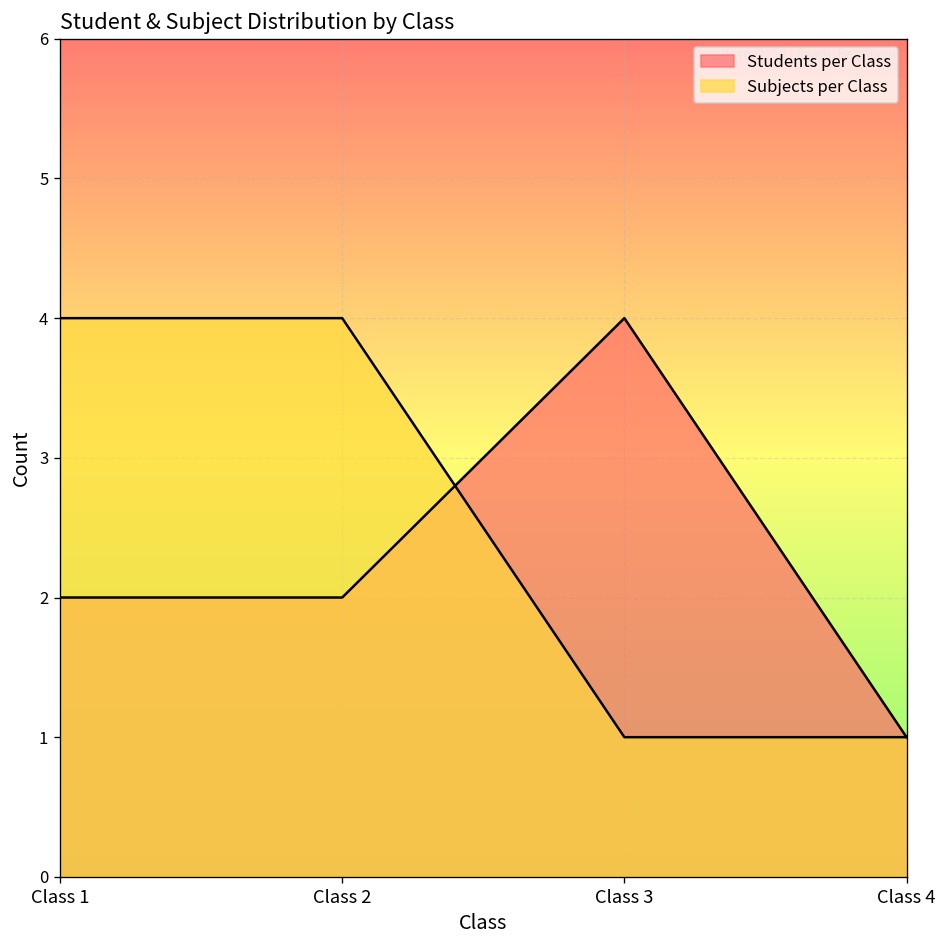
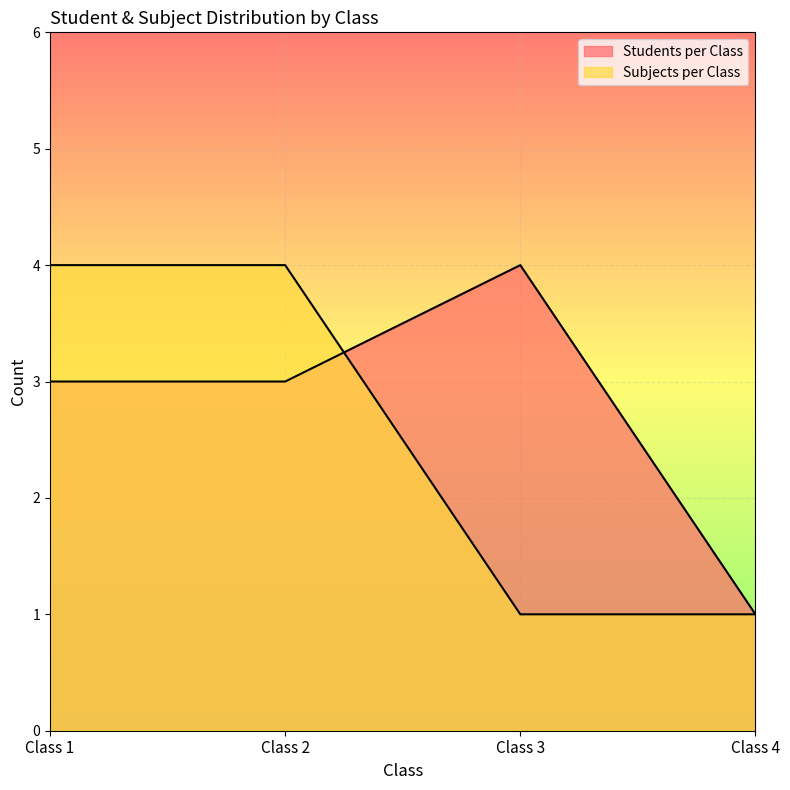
Students per Class, Class 1: 2 -> 3
Students per Class, Class 2: 2 -> 3
